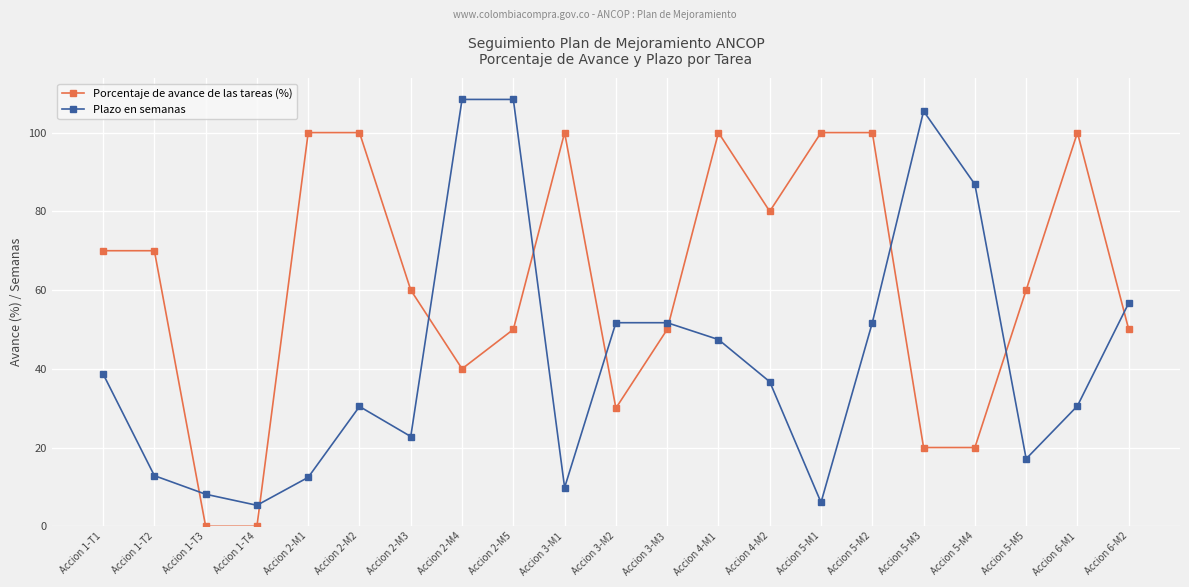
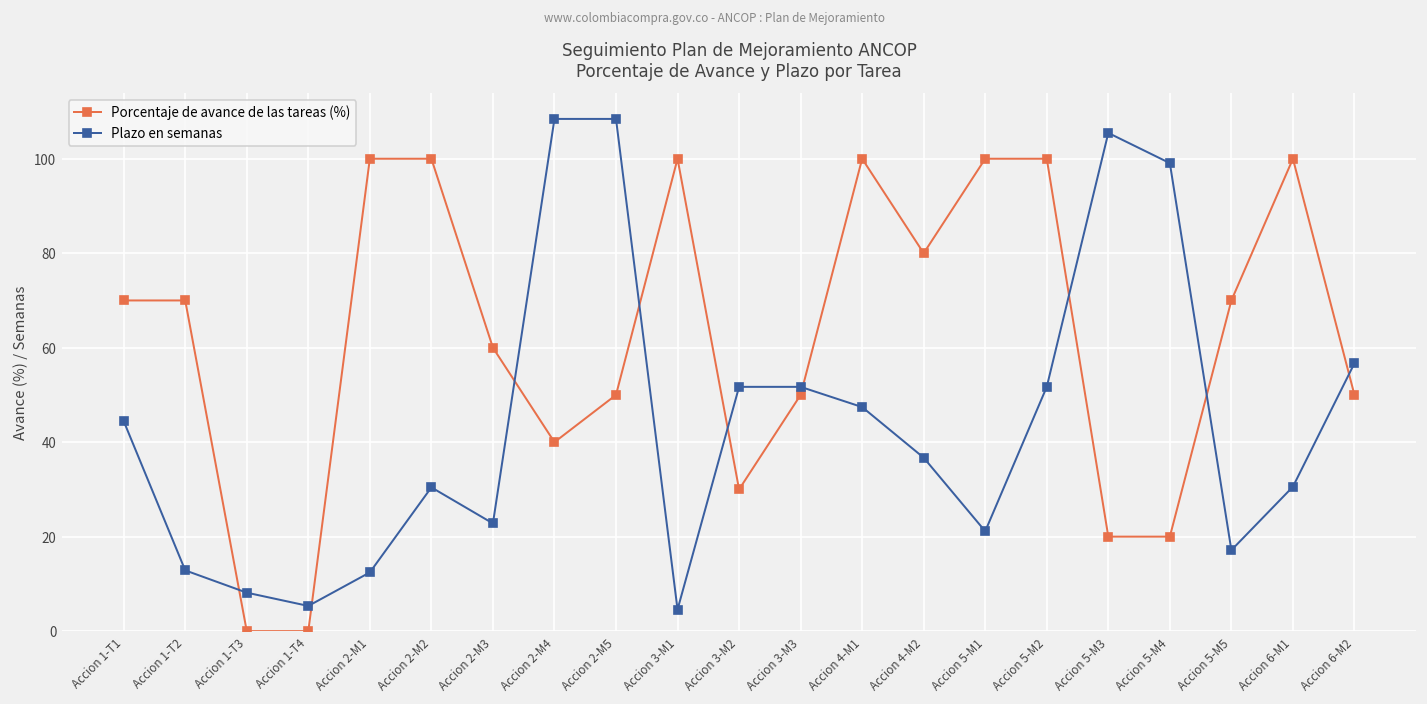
Plazo en semanas, Accion 1-T1: 39 -> 44
Plazo en semanas, Accion 3-M1: 10 -> 5
Plazo en semanas, Accion 5-M1: 6 -> 21
Plazo en semanas, Accion 5-M4: 87 -> 99
Porcentaje de avance de las tareas (%), Accion 5-M5: 60 -> 70
